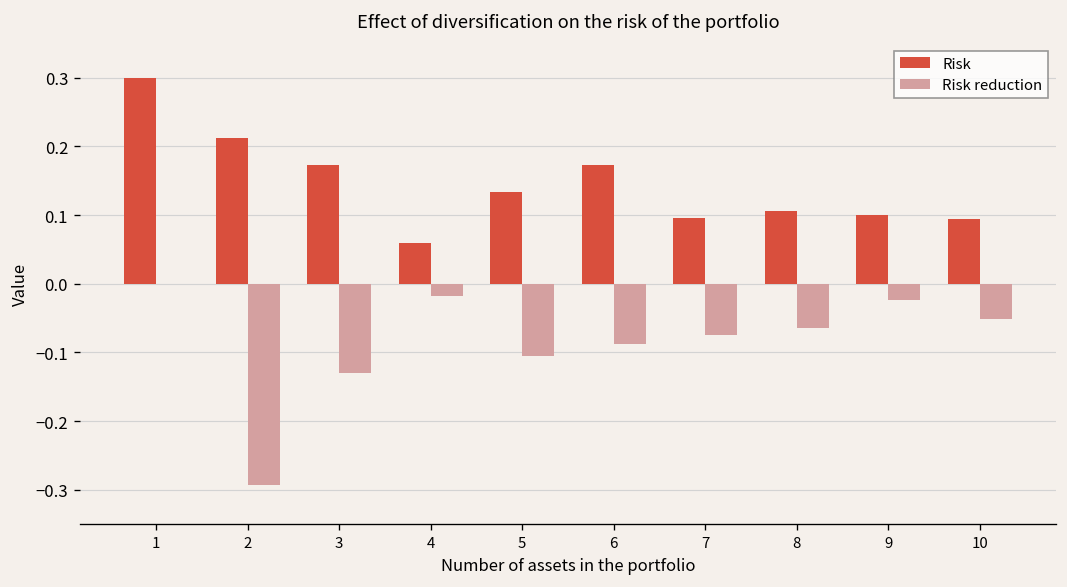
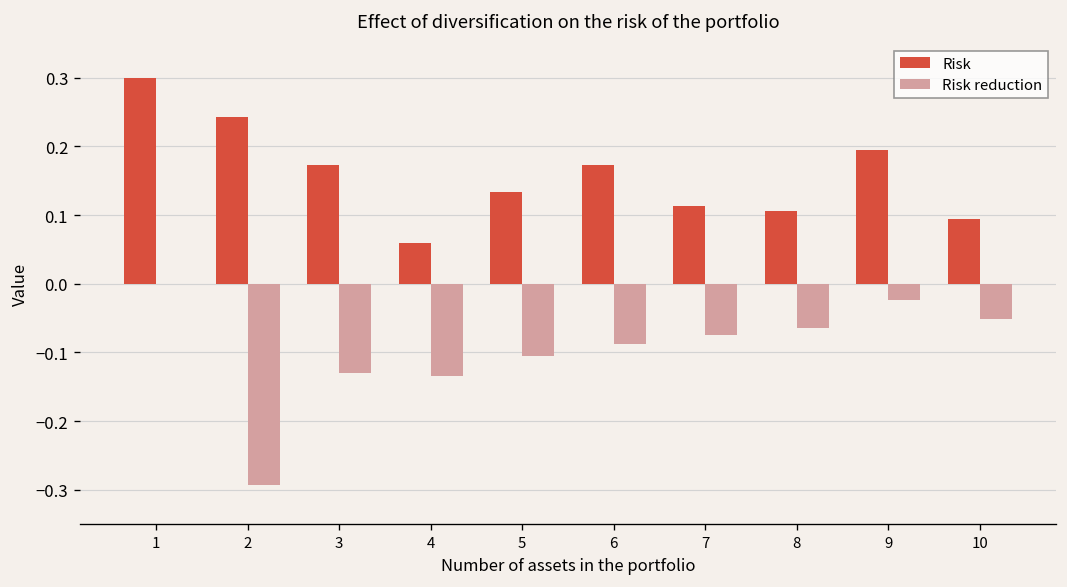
Risk, 2: 0.21 -> 0.24
Risk reduction, 4: -0.02 -> -0.13
Risk, 7: 0.10 -> 0.11
Risk, 9: 0.10 -> 0.19
